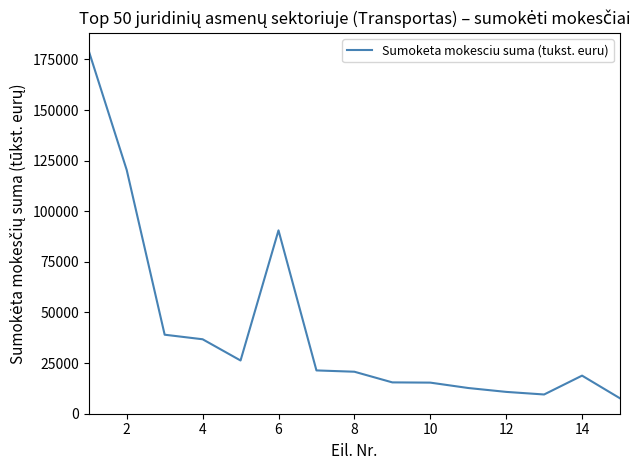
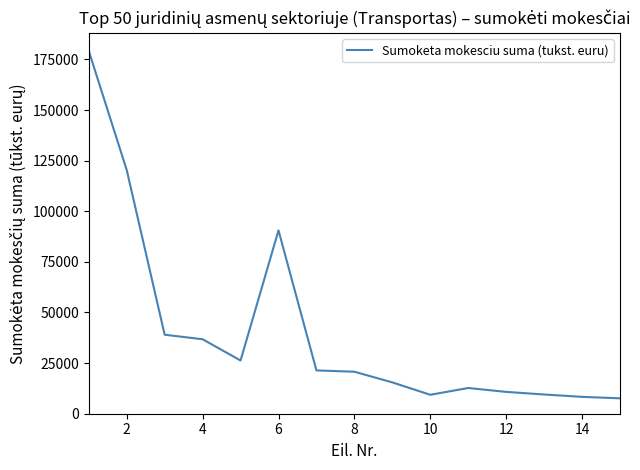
10: 15000 -> 9000
14: 19000 -> 8000
